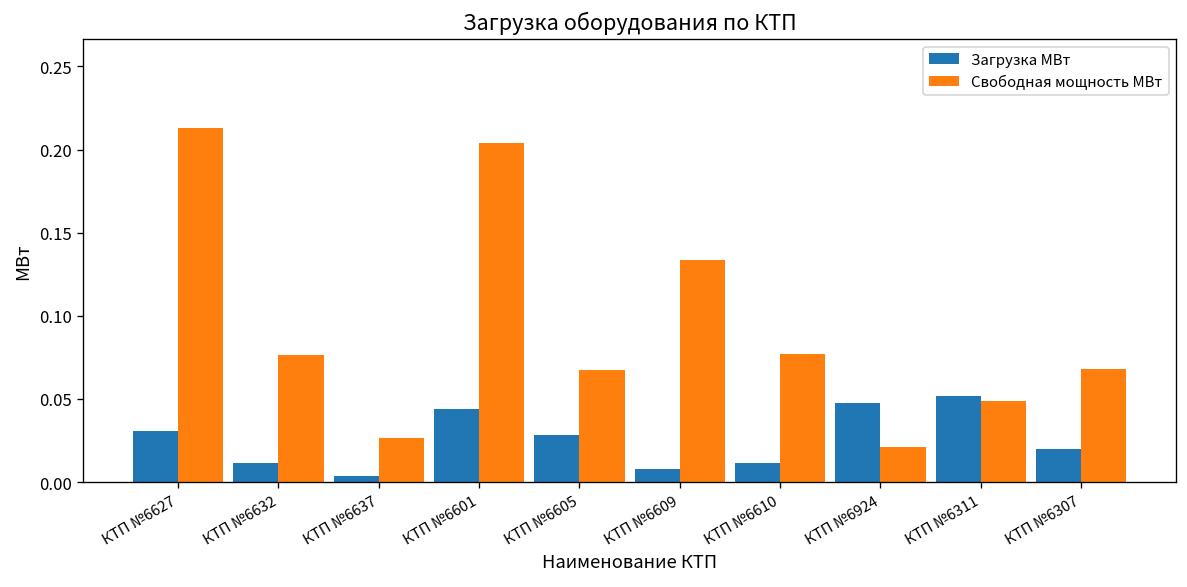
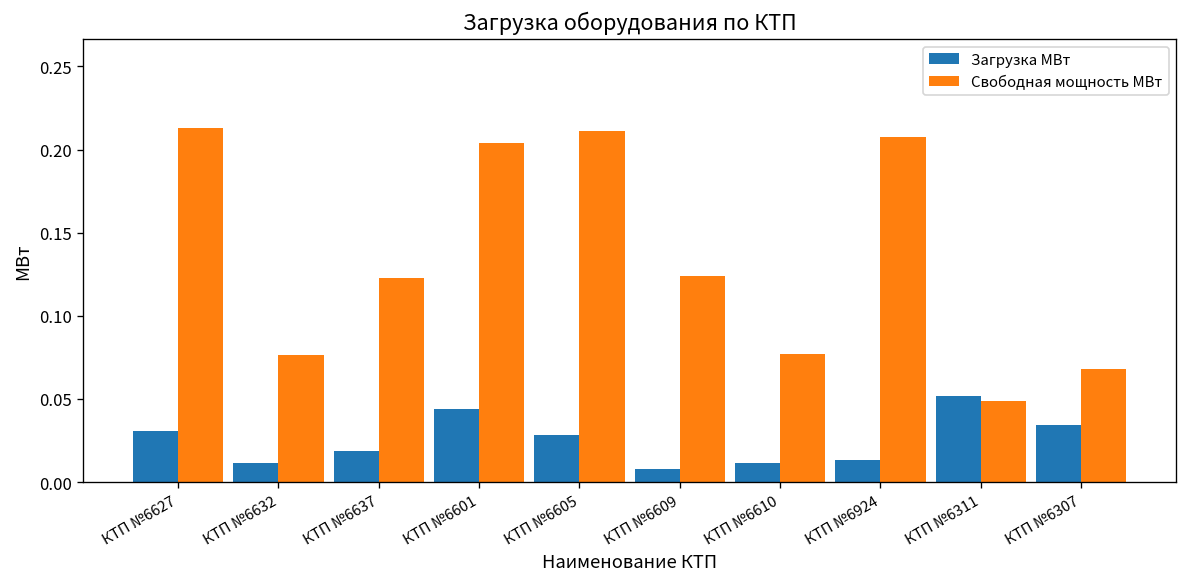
Загрузка МВт, КТП №6637: 0.004 -> 0.019
Свободная мощность МВт, КТП №6637: 0.026 -> 0.122
Свободная мощность МВт, КТП №6605: 0.067 -> 0.211
Свободная мощность МВт, КТП №6609: 0.133 -> 0.124
Загрузка МВт, КТП №6924: 0.048 -> 0.013
Свободная мощность МВт, КТП №6924: 0.021 -> 0.207
Загрузка МВт, КТП №6307: 0.020 -> 0.034
